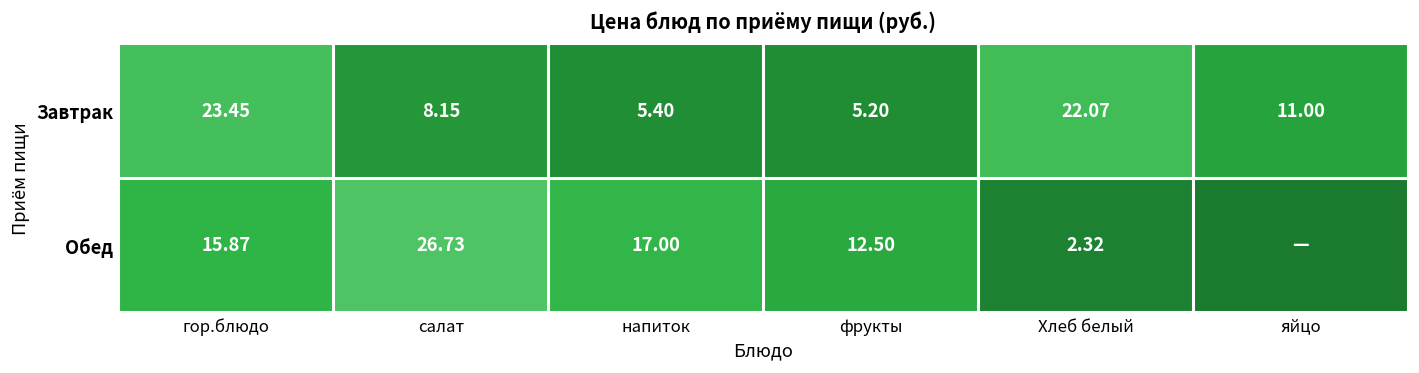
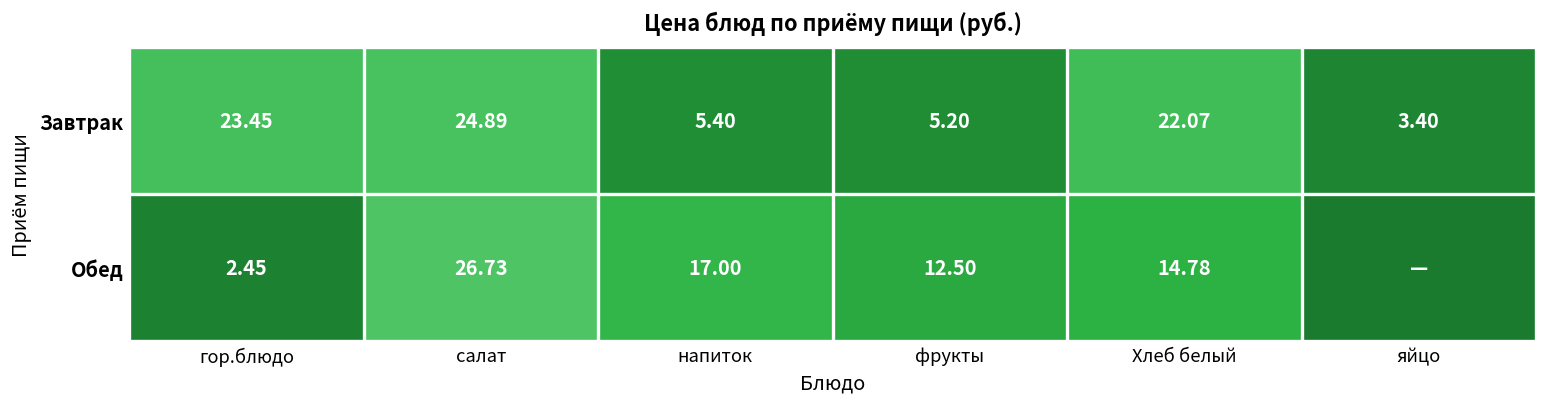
Завтрак, салат: 8.15 -> 24.89
Завтрак, яйцо: 11.00 -> 3.40
Обед, гор.блюдо: 15.87 -> 2.45
Обед, Хлеб белый: 2.32 -> 14.78
